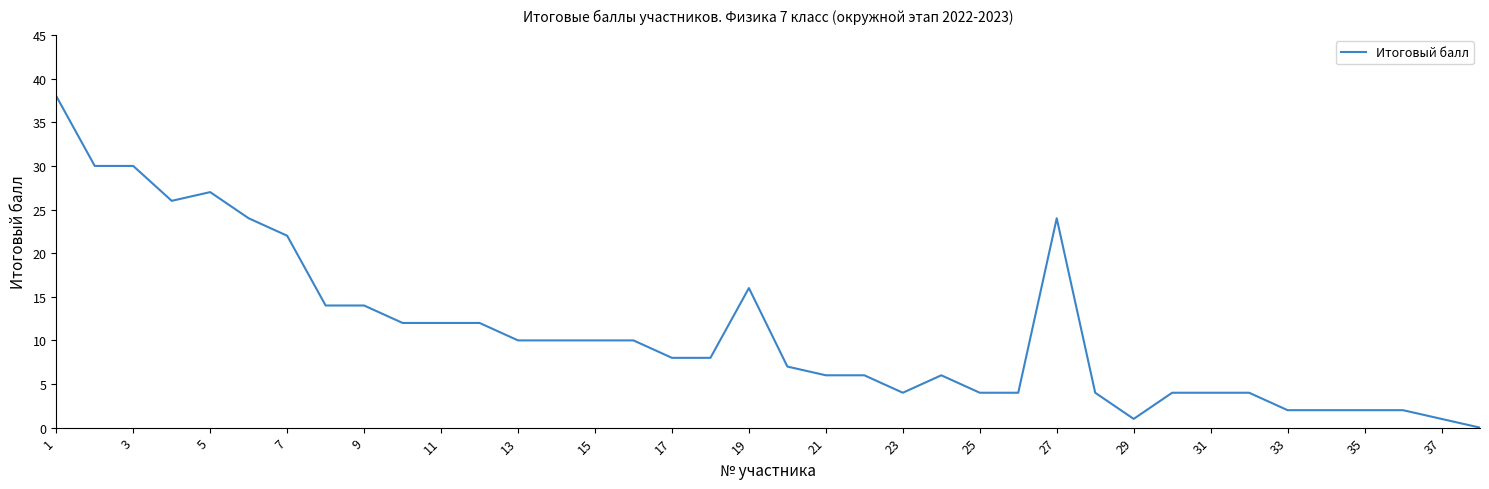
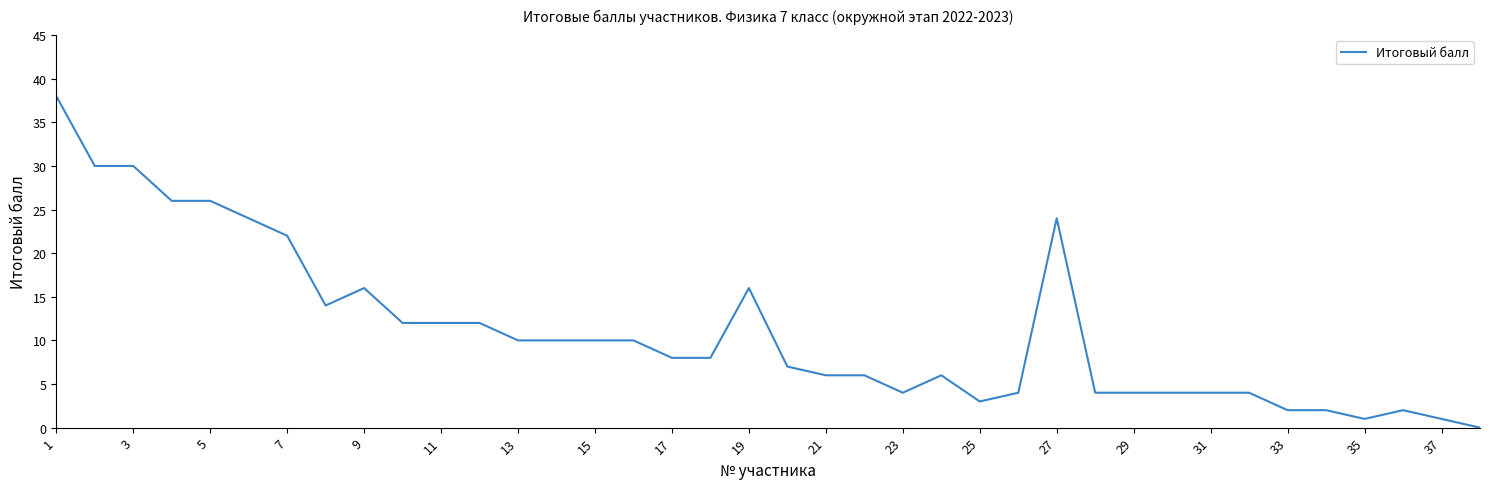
5: 27 -> 26
9: 14 -> 16
25: 4 -> 3
29: 1 -> 4
35: 2 -> 1
